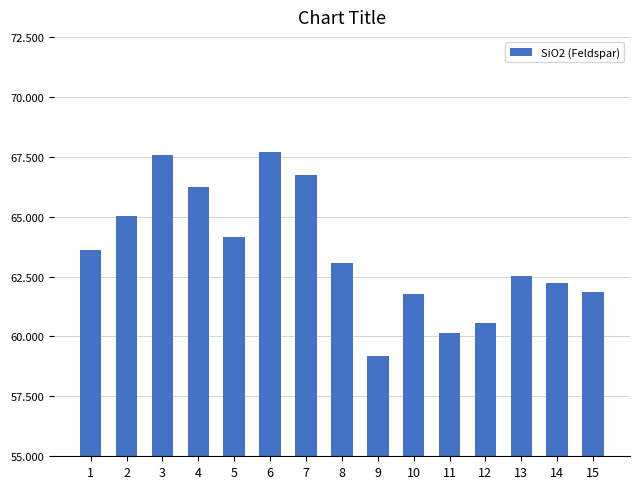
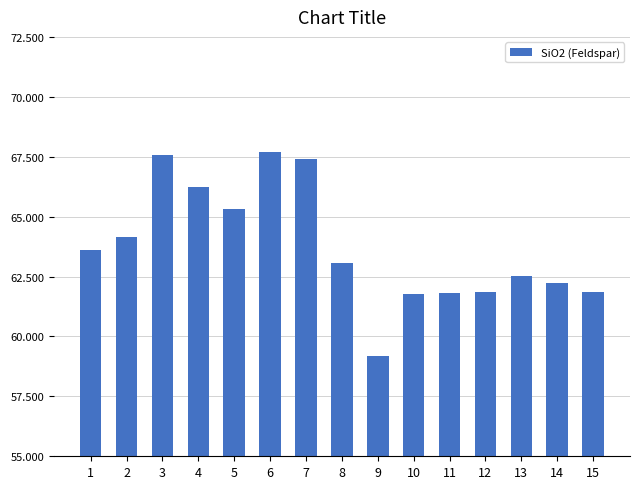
2: 65.0 -> 64.2
5: 64.2 -> 65.3
7: 66.8 -> 67.4
11: 60.2 -> 61.8
12: 60.6 -> 61.8
